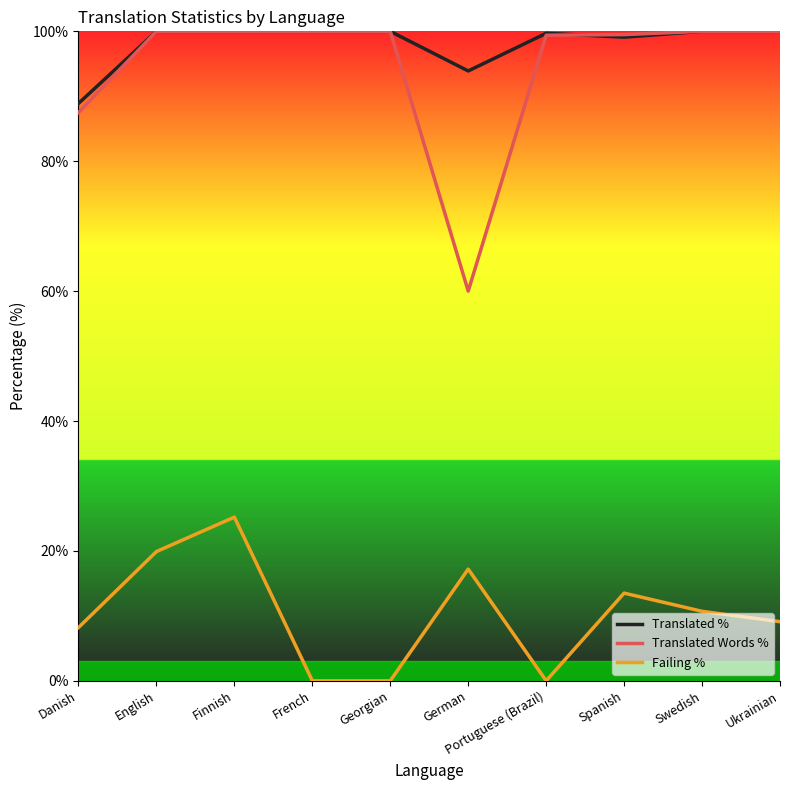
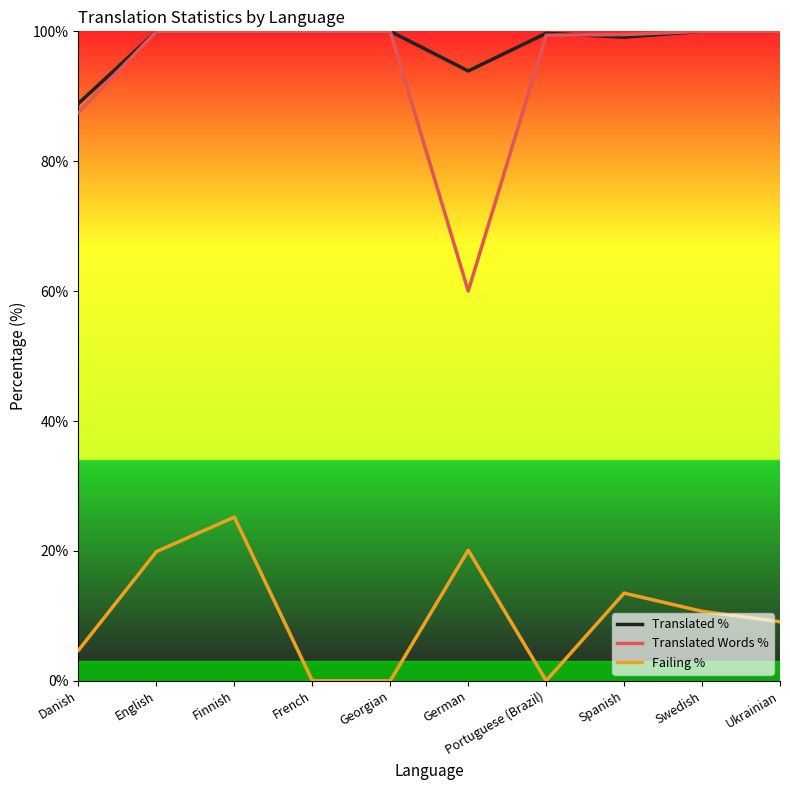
Failing %, Danish: 8% -> 5%
Failing %, German: 17% -> 20%
